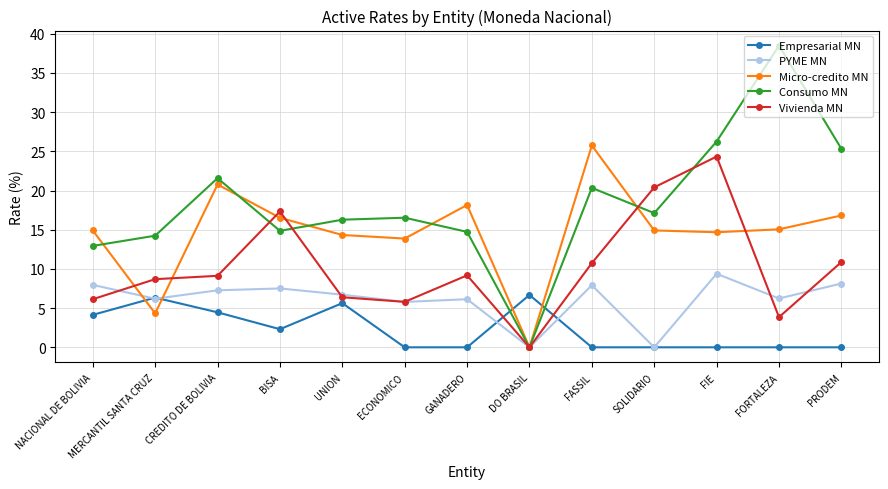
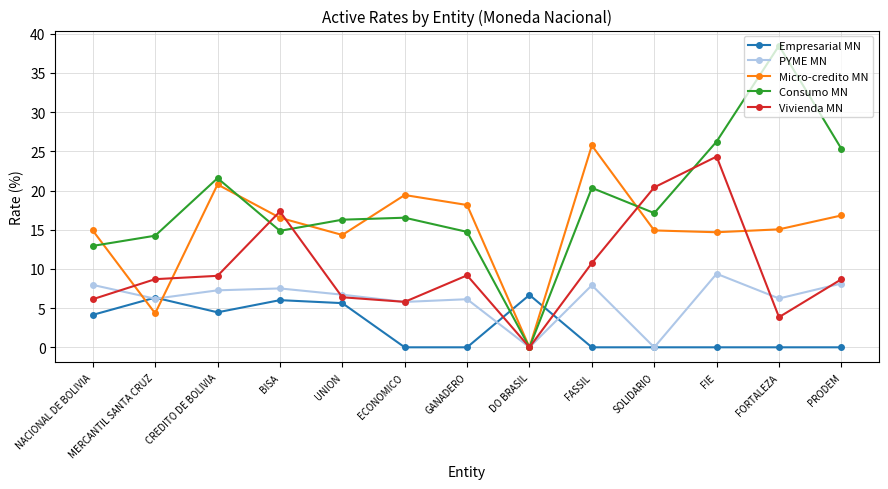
Empresarial MN, BISA: 2 -> 6
Micro-credito MN, ECONOMICO: 14 -> 19
Vivienda MN, PRODEM: 11 -> 9
